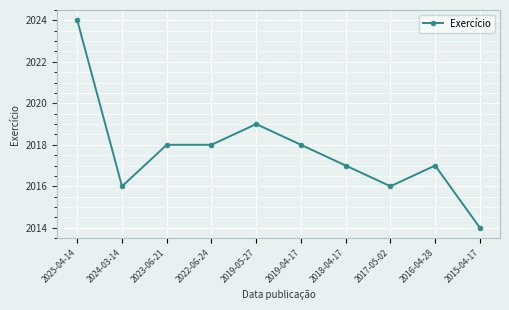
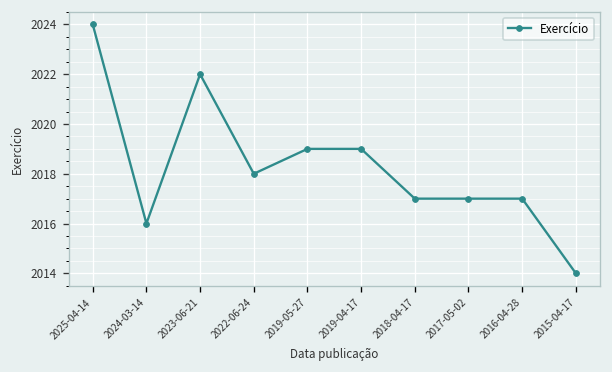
2023-06-21: 2018 -> 2022
2019-04-17: 2018 -> 2019
2017-05-02: 2016 -> 2017
